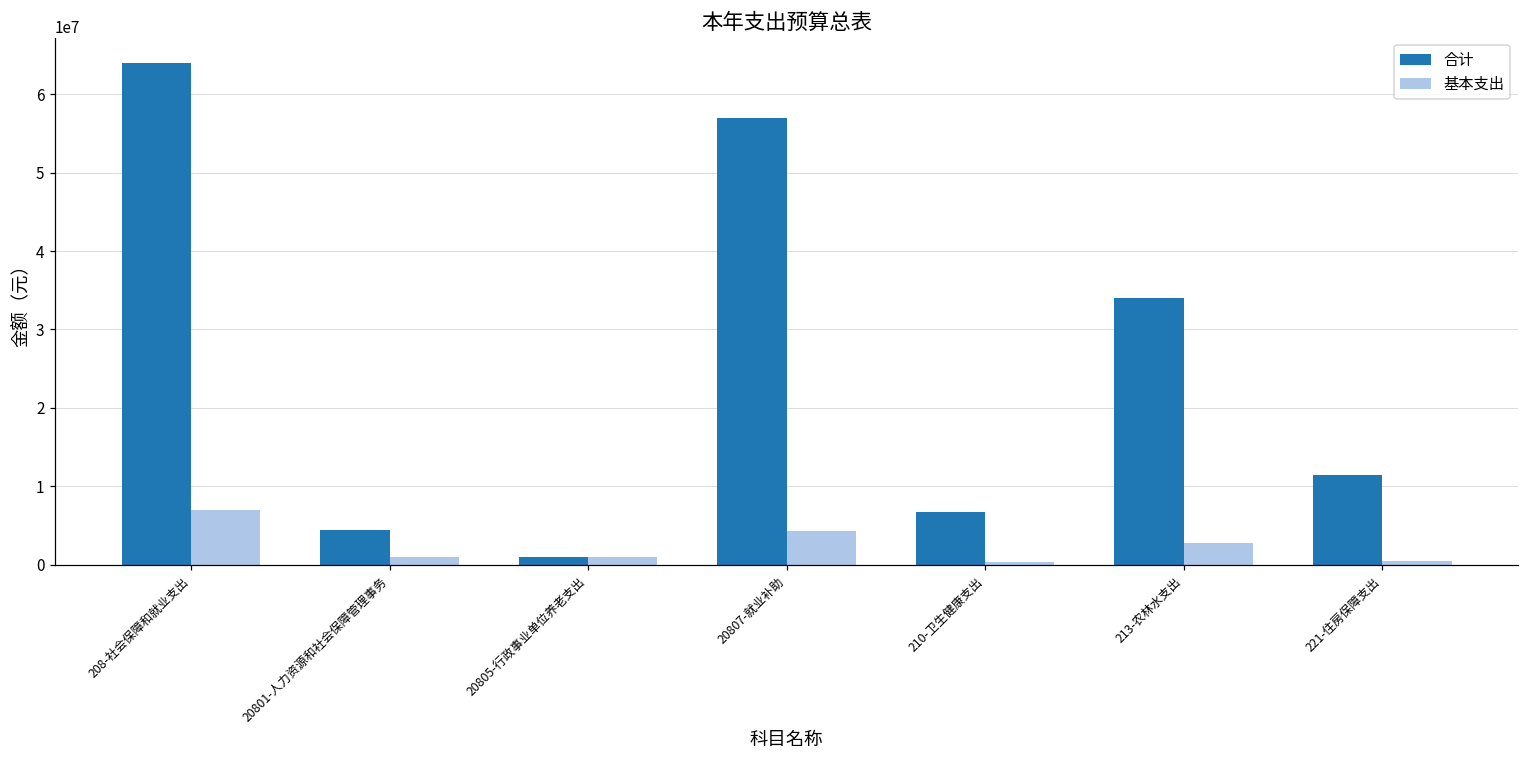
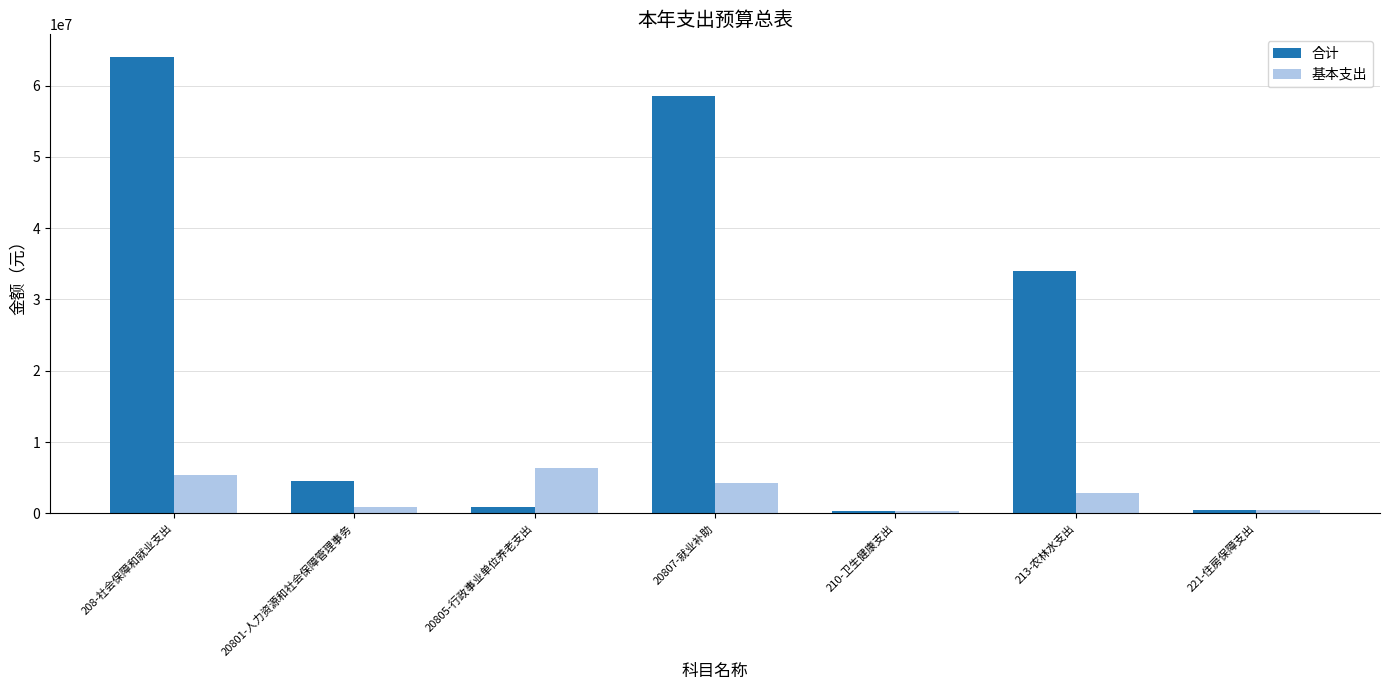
基本支出, 208-社会保障和就业支出: 7000000 -> 5000000
基本支出, 20805-行政事业单位养老支出: 1000000 -> 6000000
合计, 20807-就业补助: 57000000 -> 59000000
合计, 210-卫生健康支出: 7000000 -> 0
合计, 221-住房保障支出: 11000000 -> 0
